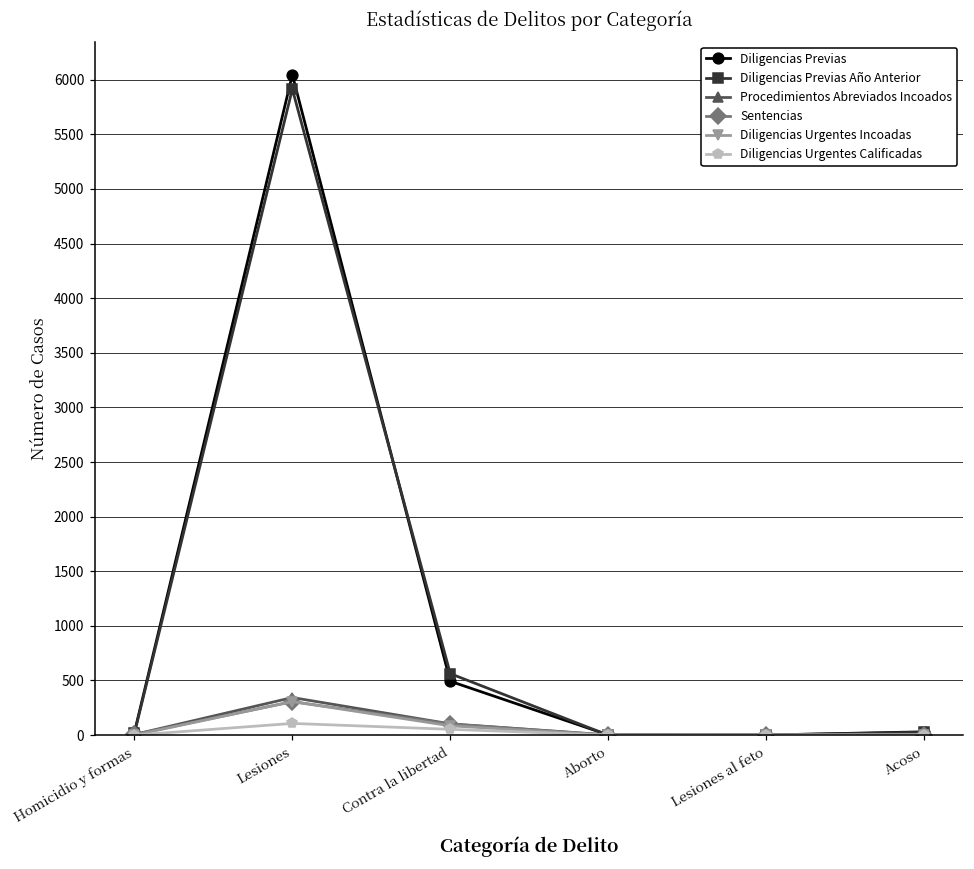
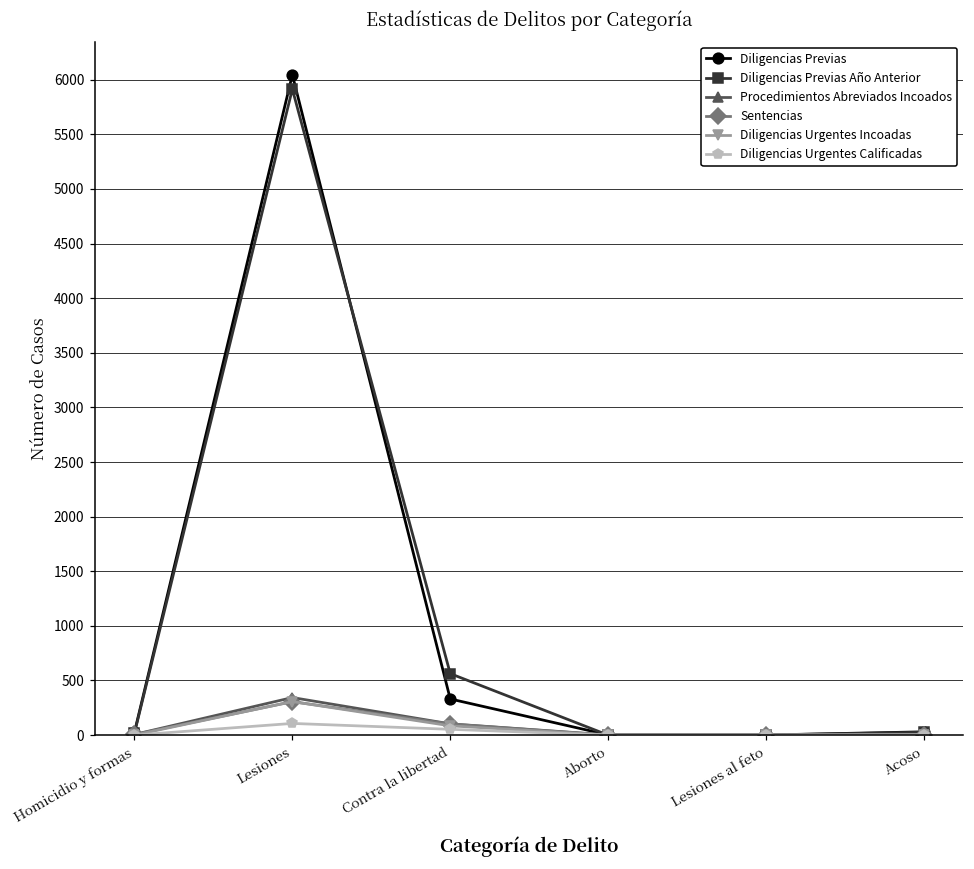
Diligencias Previas, Contra la libertad: 500 -> 300
